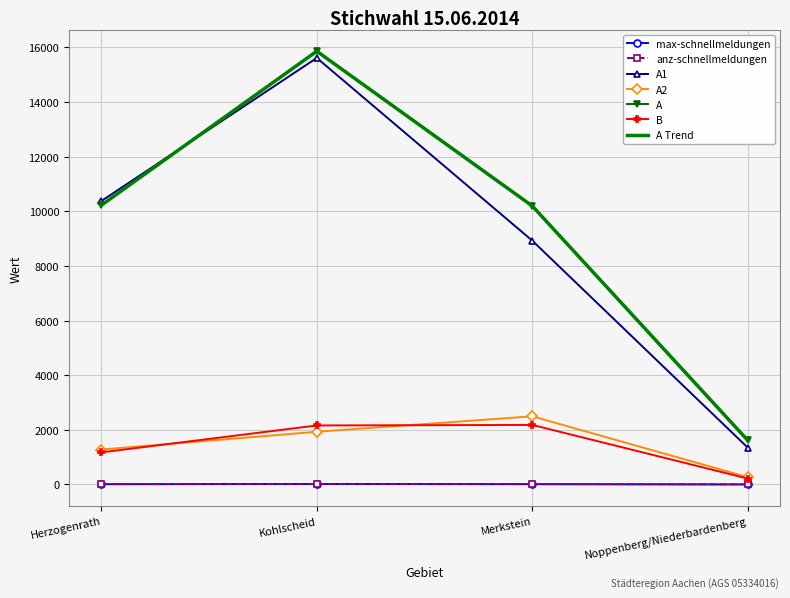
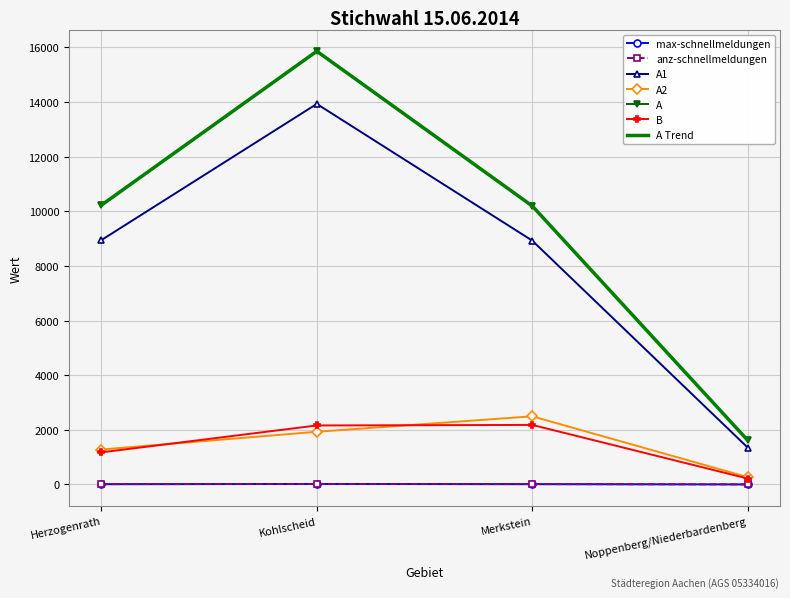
A1, Herzogenrath: 10400 -> 8900
A1, Kohlscheid: 15600 -> 13900
